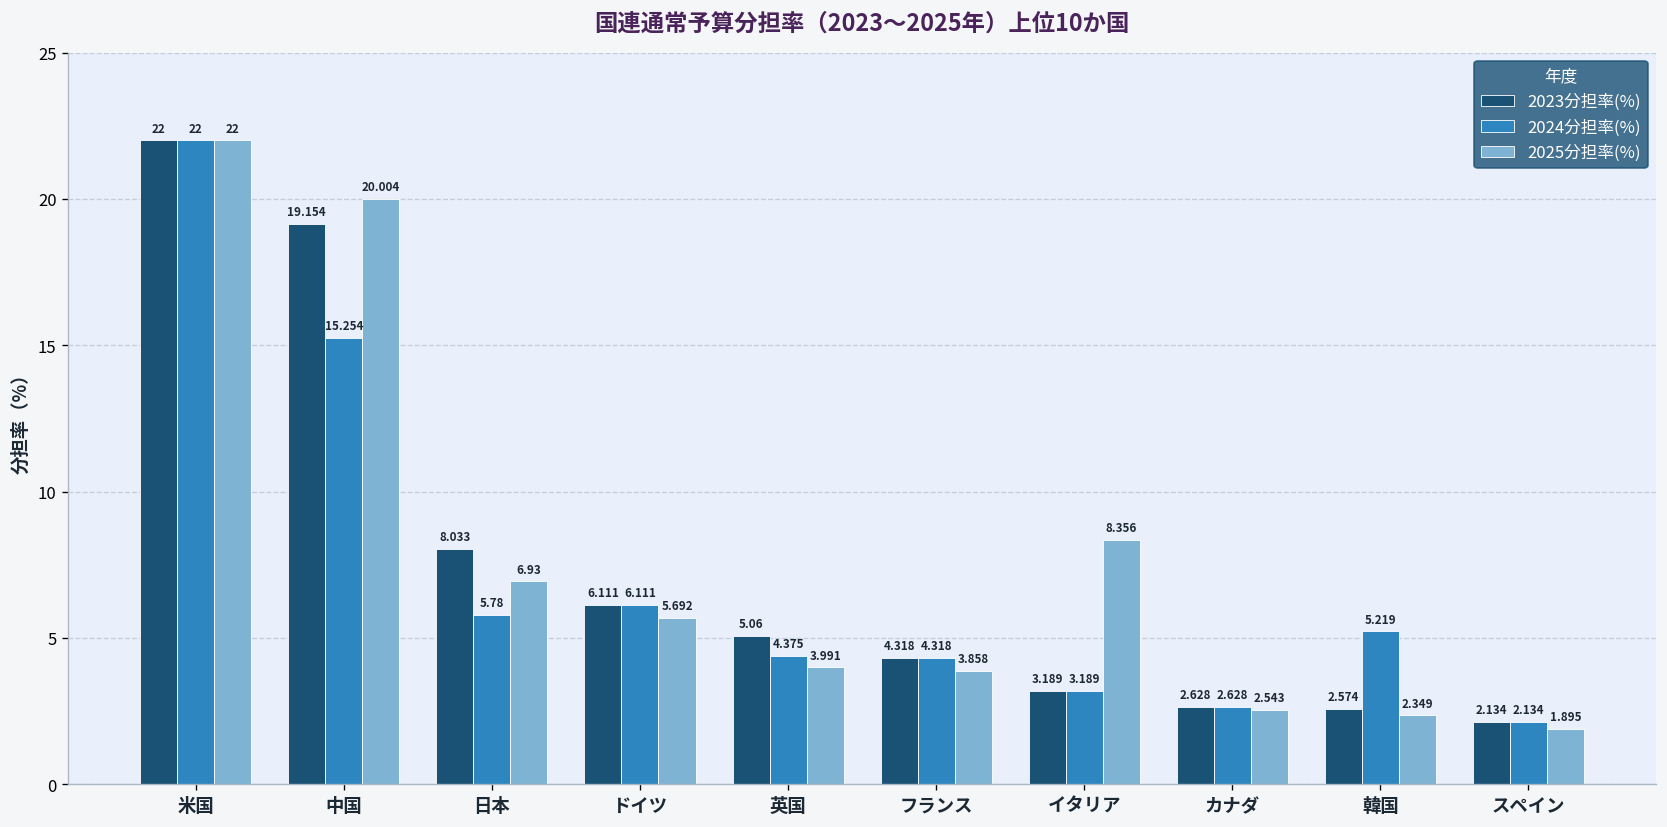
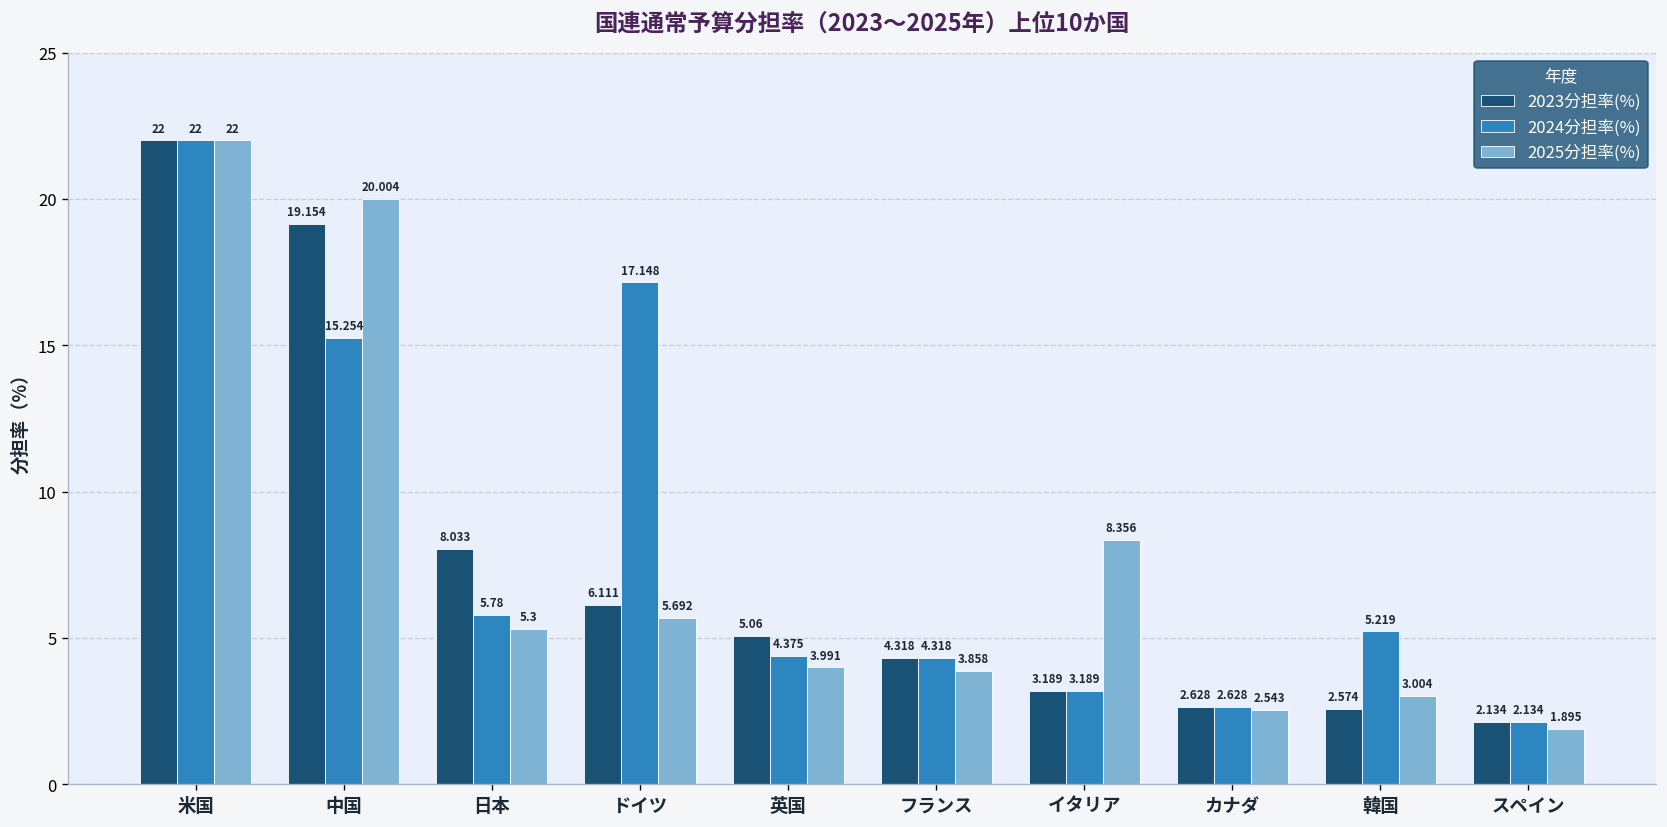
2025分担率(%), 日本: 6.93 -> 5.3
2024分担率(%), ドイツ: 6.111 -> 17.148
2025分担率(%), 韓国: 2.349 -> 3.004
